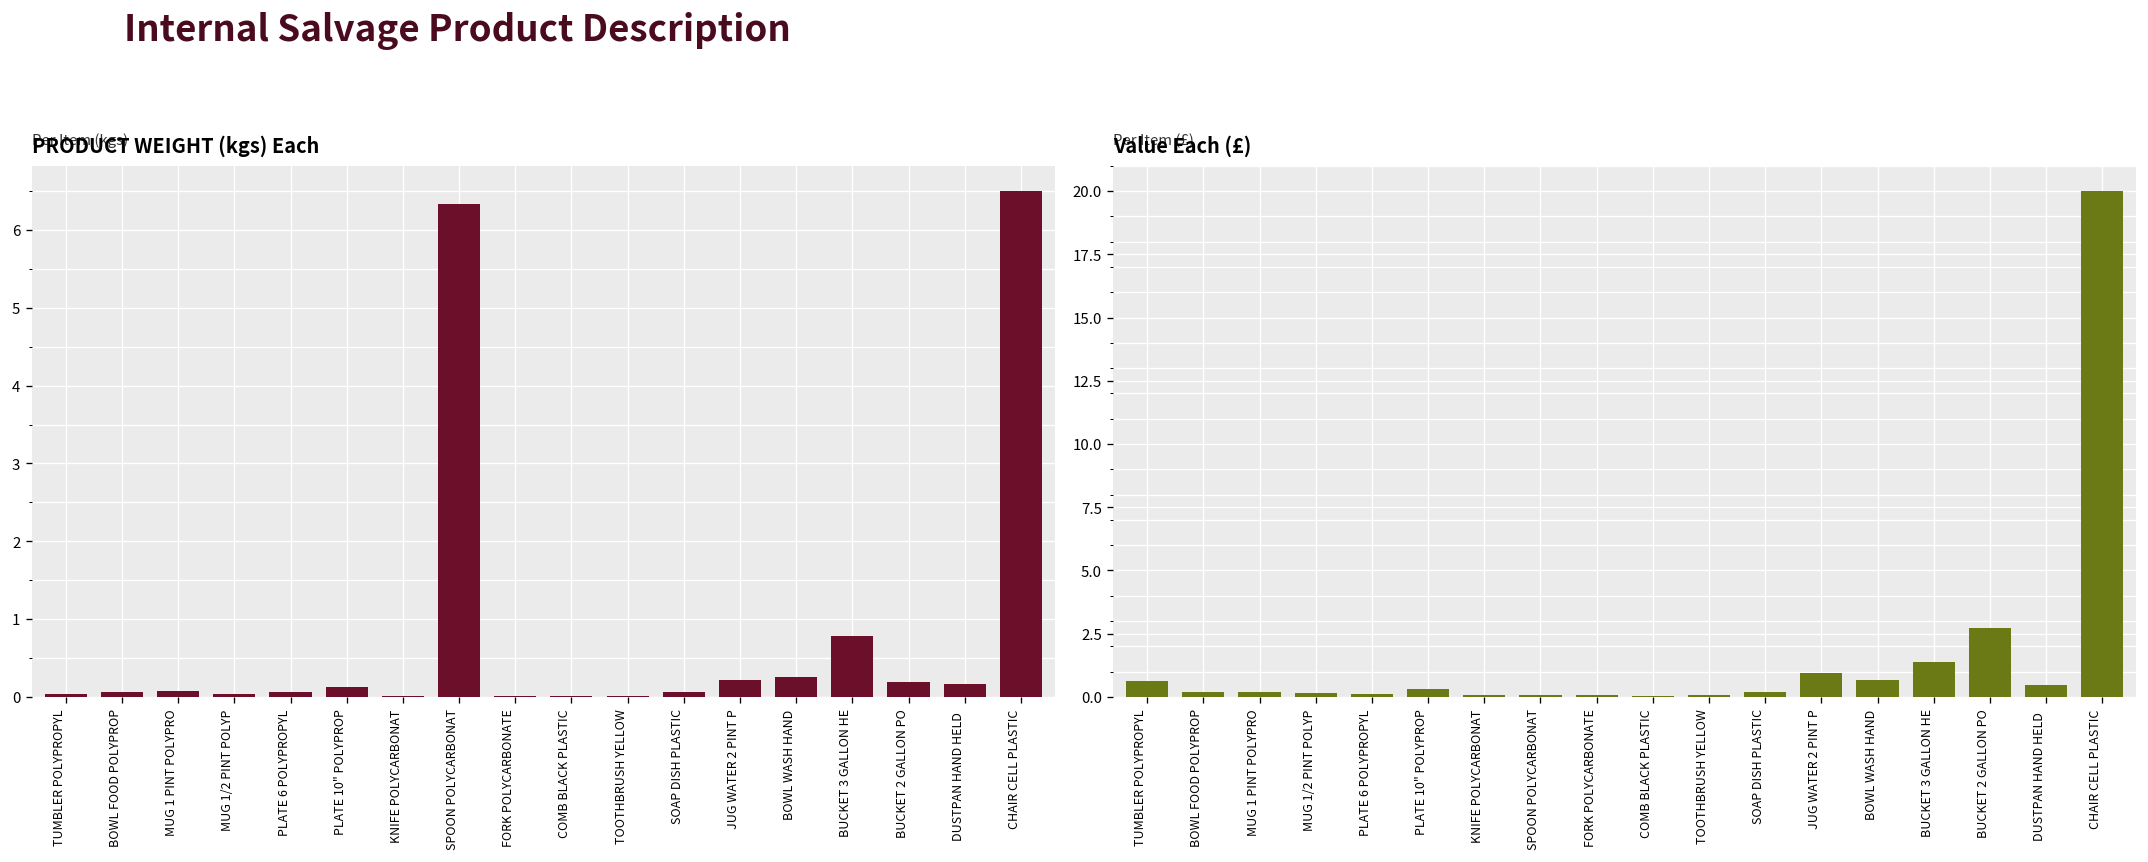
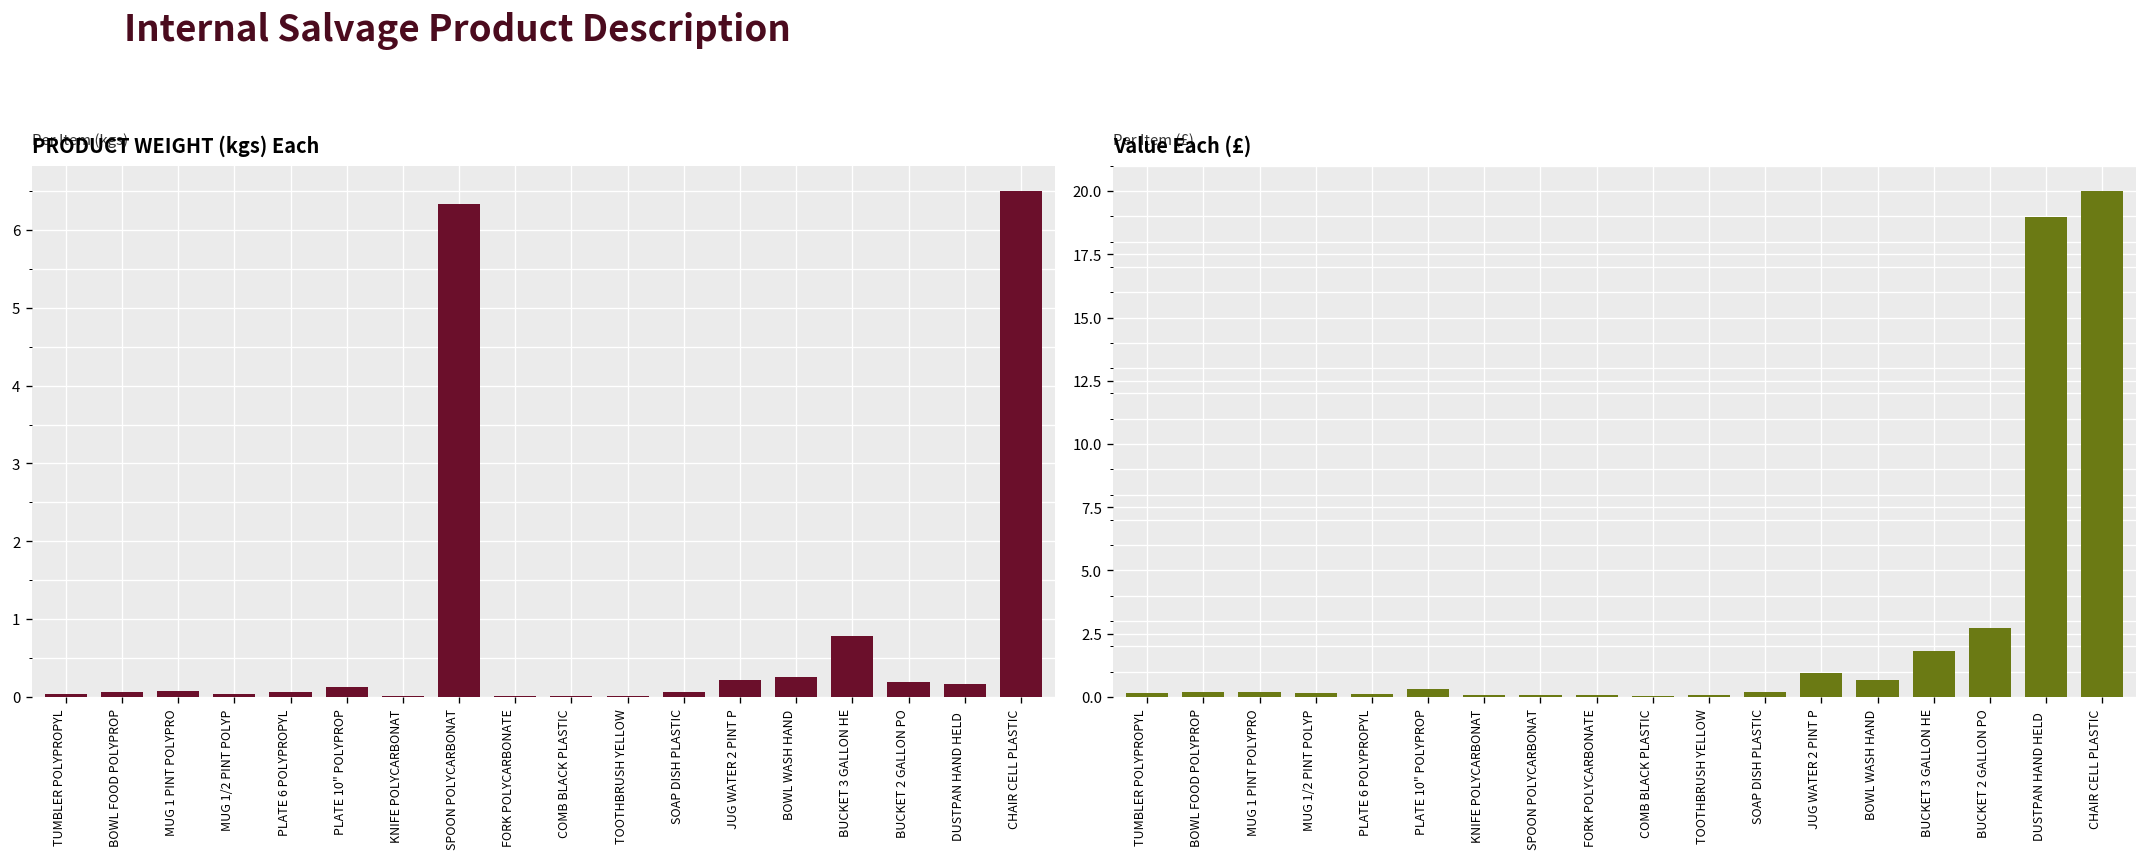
Value Each (£), TUMBLER POLYPROPYL: 0.6 -> 0.1
Value Each (£), BUCKET 3 GALLON HE: 1.4 -> 1.8
Value Each (£), DUSTPAN HAND HELD: 0.5 -> 19.0
